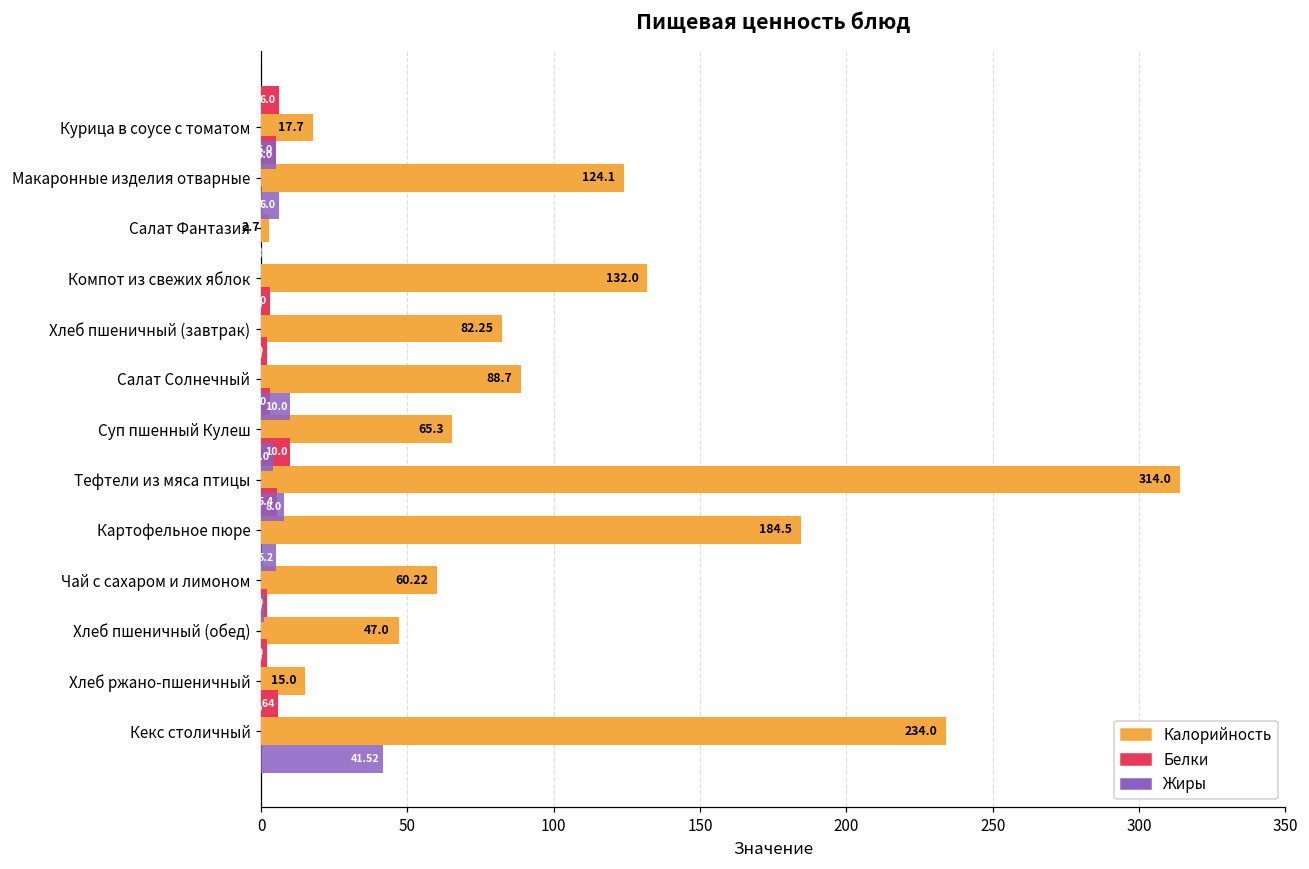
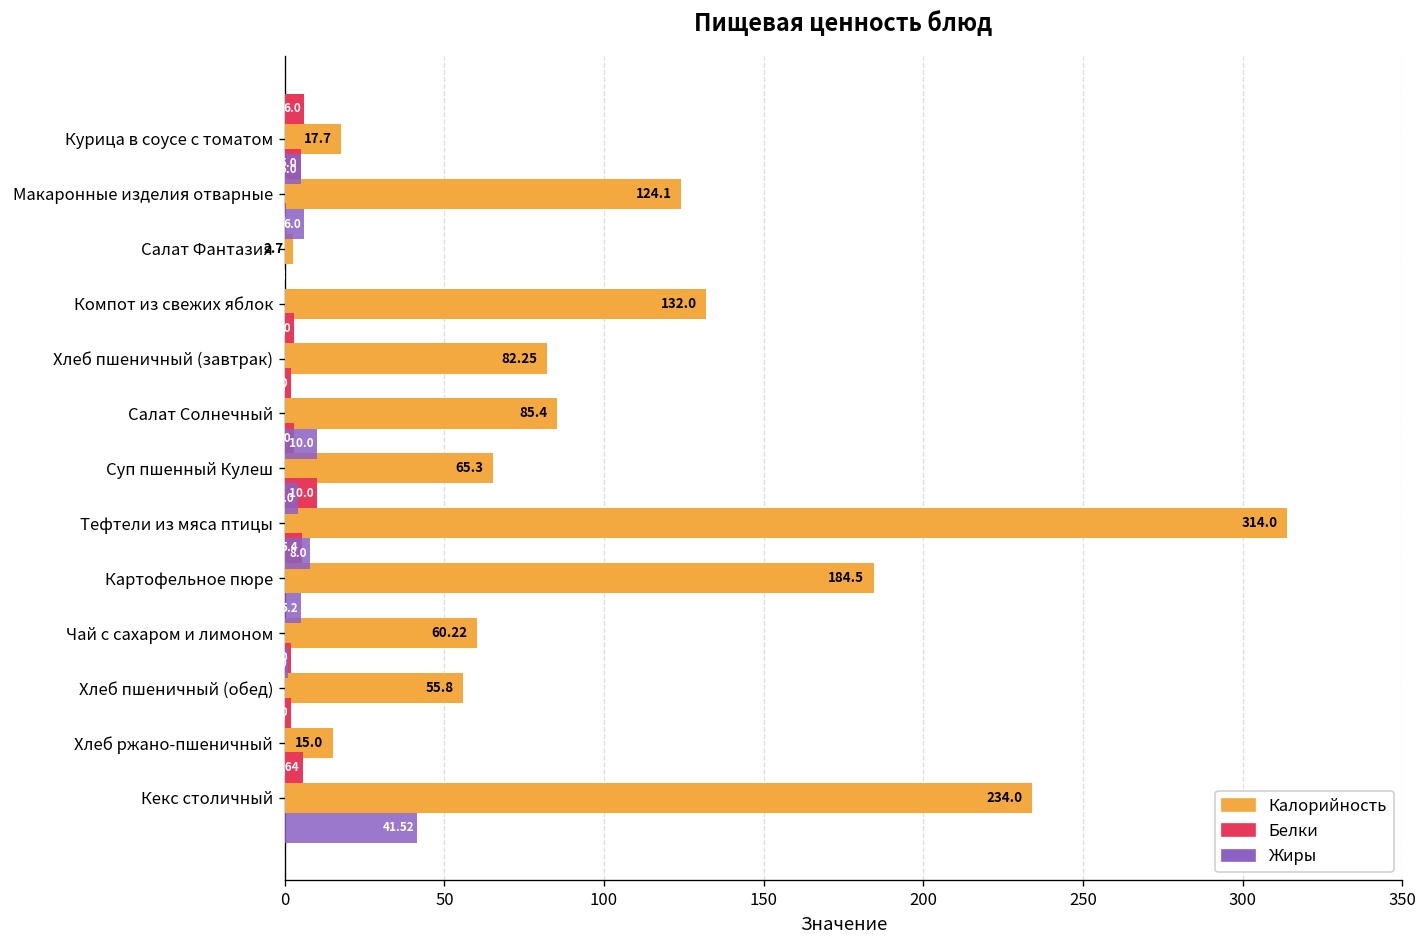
Калорийность, Салат Солнечный: 88.7 -> 85.4
Калорийность, Хлеб пшеничный (обед): 47.0 -> 55.8
